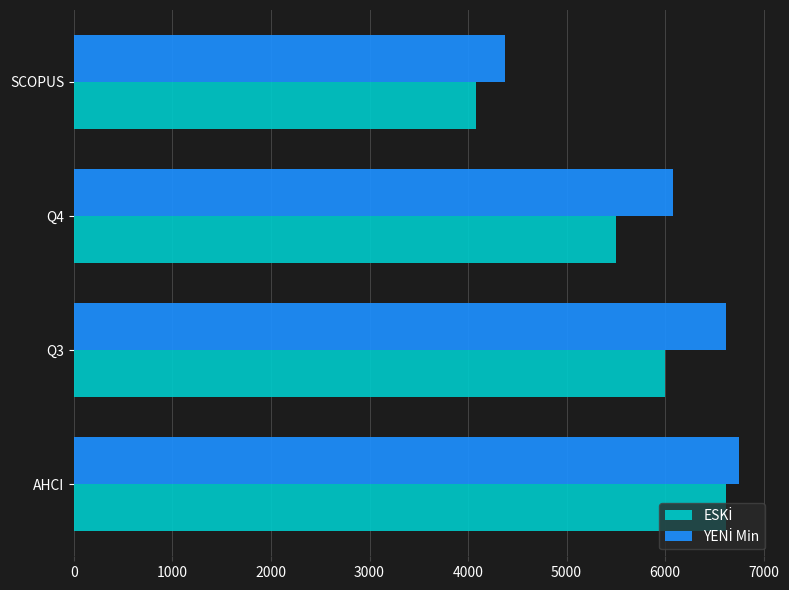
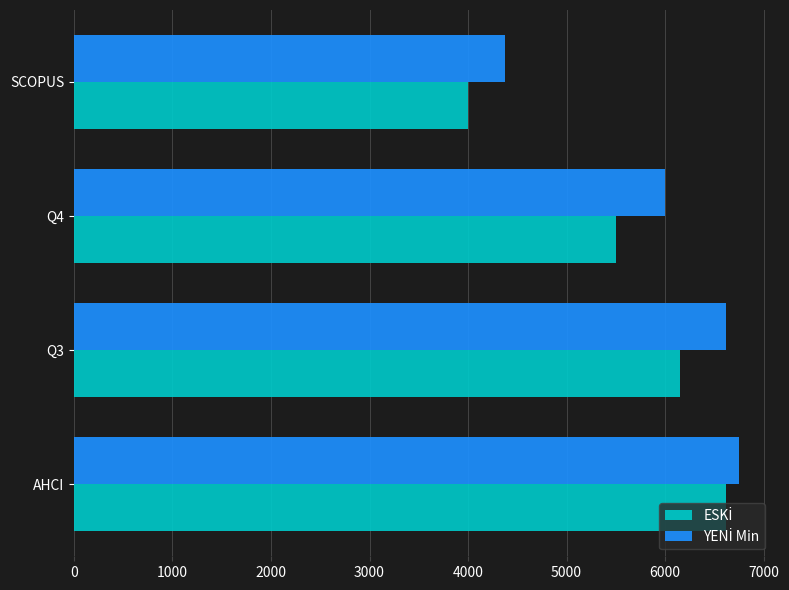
ESKİ, SCOPUS: 4100 -> 4000
YENİ Min, Q4: 6100 -> 6000
ESKİ, Q3: 6000 -> 6200
